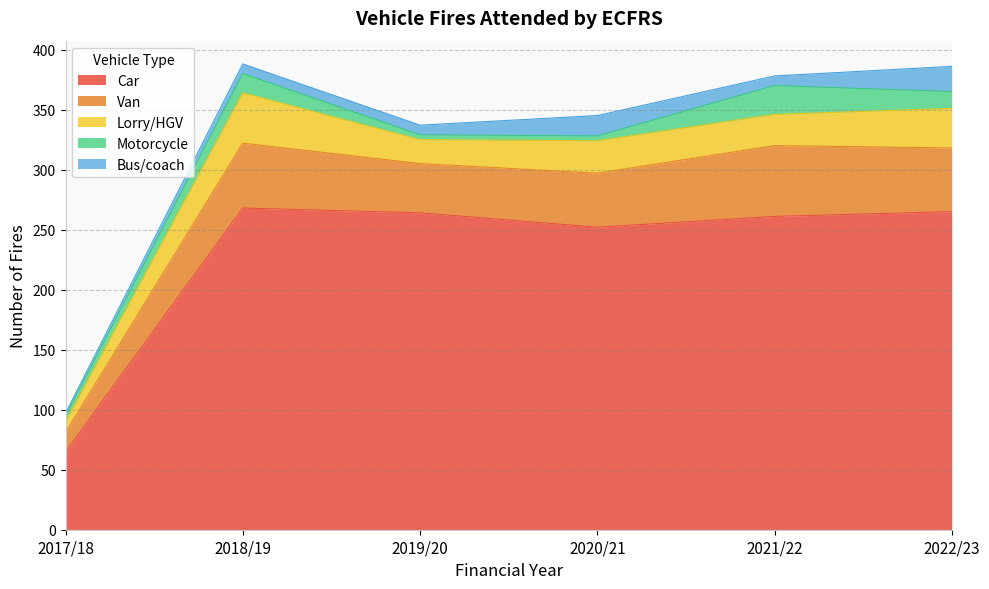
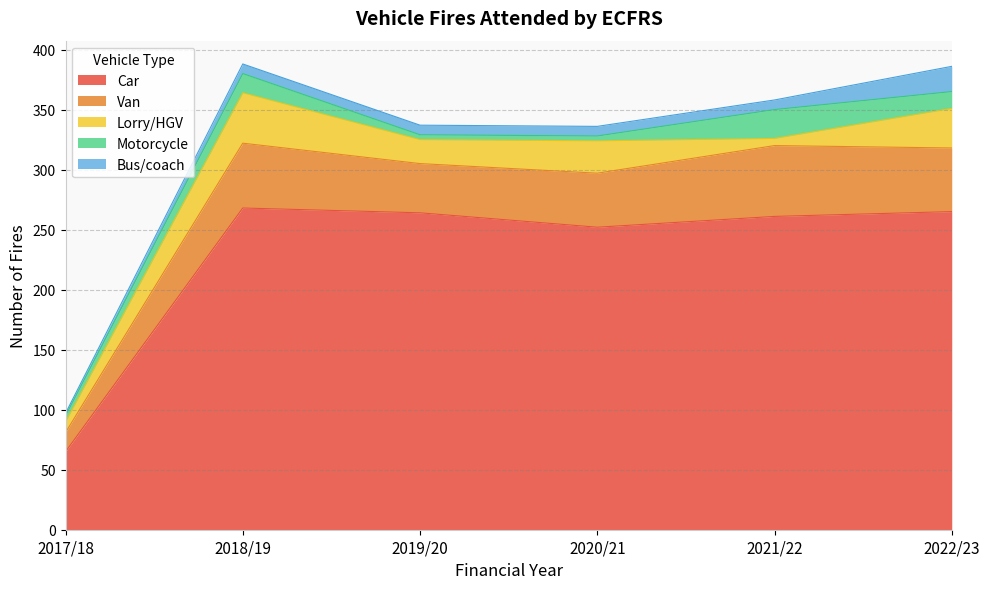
Bus/coach, 2020/21: 17 -> 8
Lorry/HGV, 2021/22: 26 -> 6
